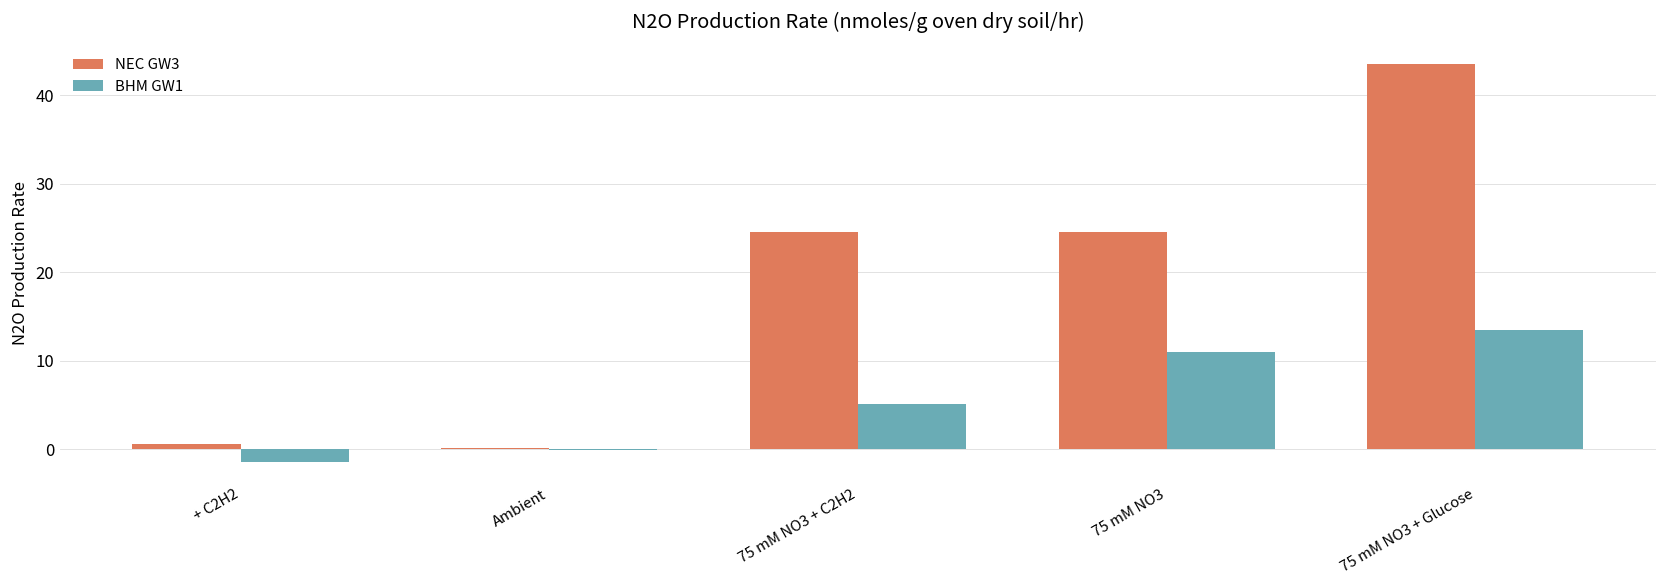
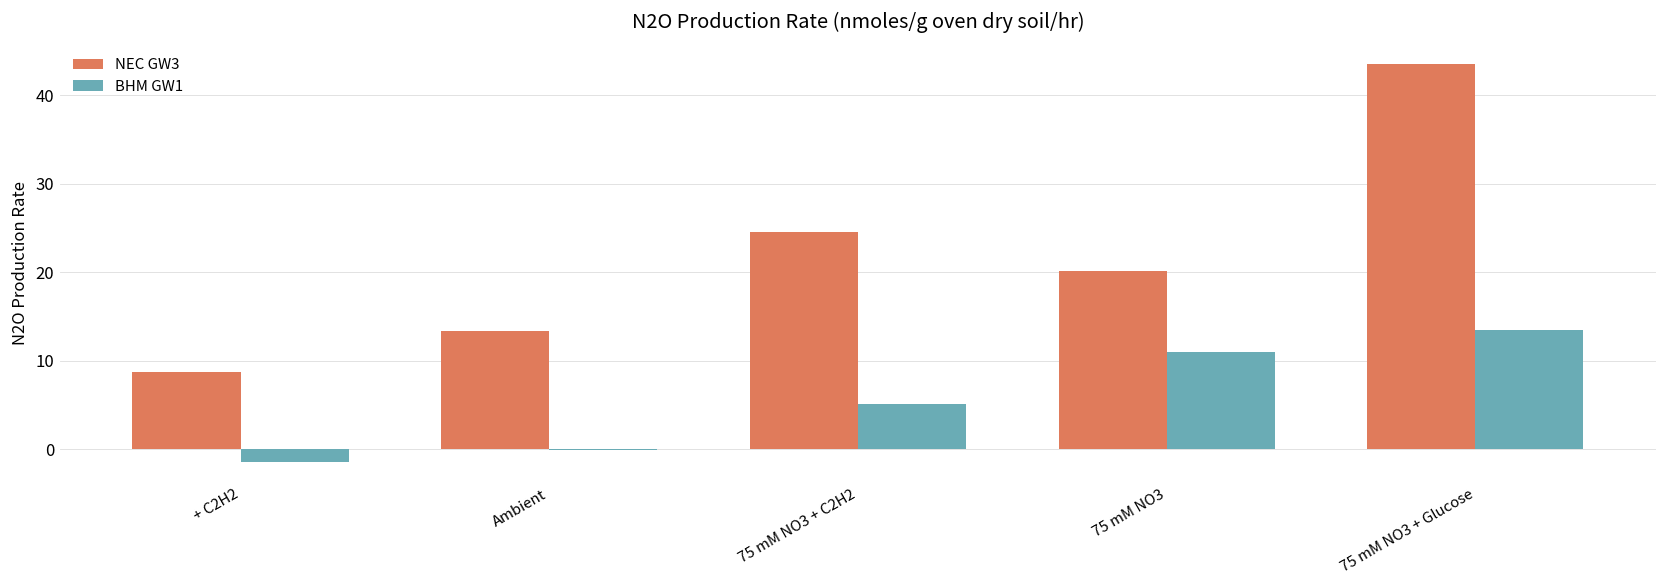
NEC GW3, + C2H2: 1 -> 9
NEC GW3, Ambient: 0 -> 13
NEC GW3, 75 mM NO3: 25 -> 20
